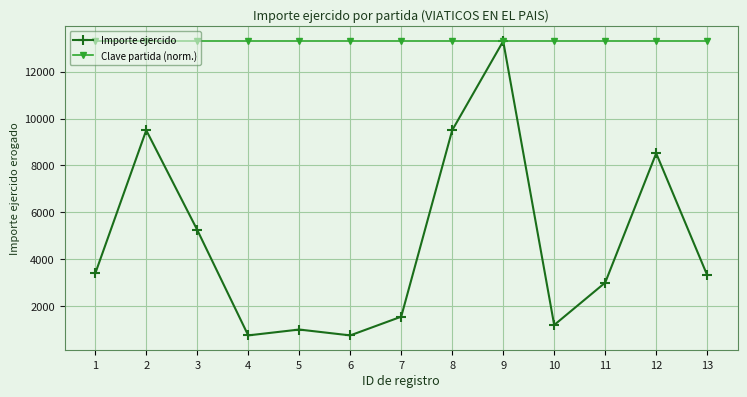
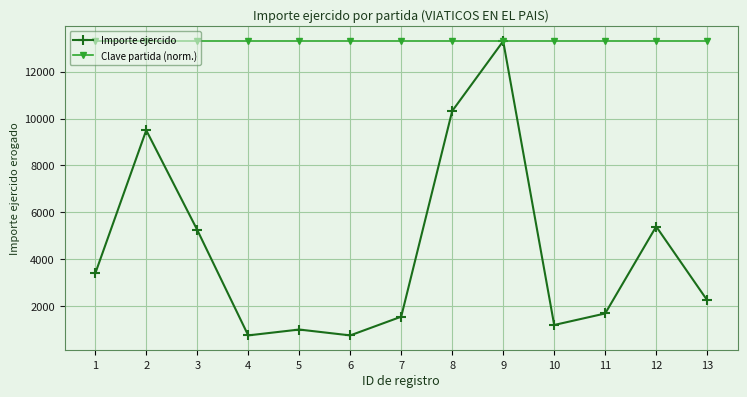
Importe ejercido, 8: 9500 -> 10300
Importe ejercido, 11: 3000 -> 1700
Importe ejercido, 12: 8500 -> 5400
Importe ejercido, 13: 3300 -> 2300
